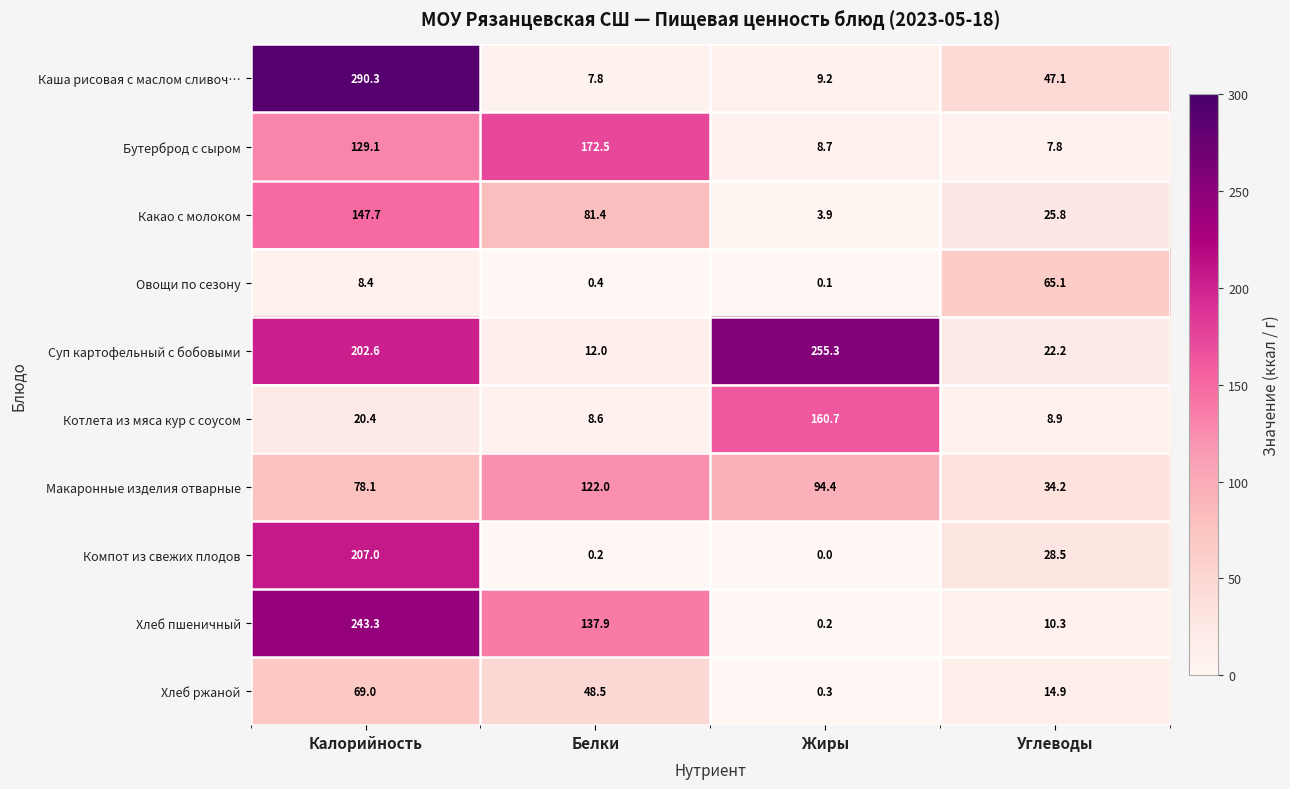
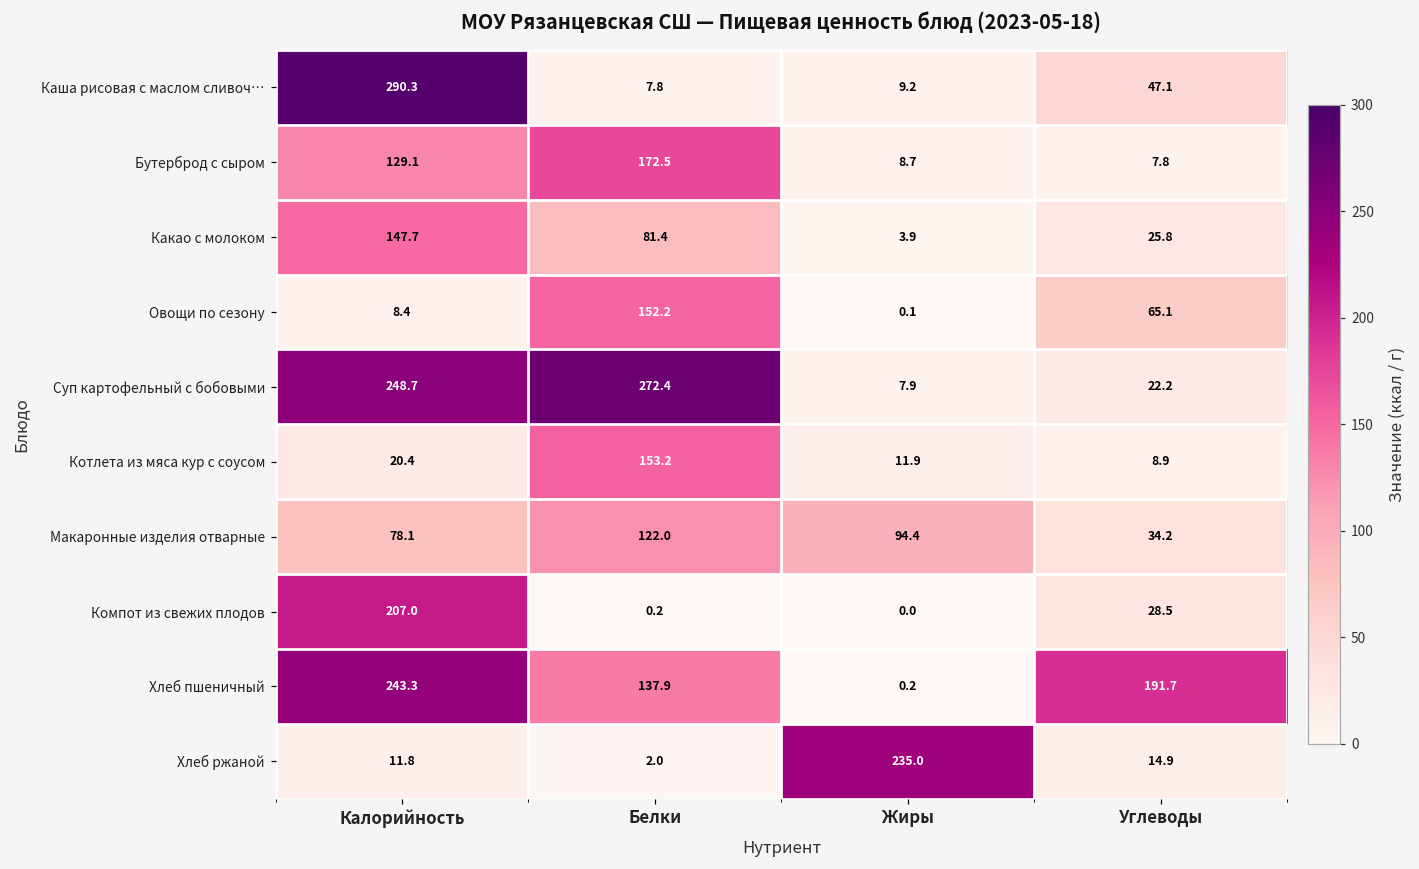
Овощи по сезону, Белки: 0.4 -> 152.2
Суп картофельный с бобовыми, Калорийность: 202.6 -> 248.7
Суп картофельный с бобовыми, Белки: 12.0 -> 272.4
Суп картофельный с бобовыми, Жиры: 255.3 -> 7.9
Котлета из мяса кур с соусом, Белки: 8.6 -> 153.2
Котлета из мяса кур с соусом, Жиры: 160.7 -> 11.9
Хлеб пшеничный, Углеводы: 10.3 -> 191.7
Хлеб ржаной, Калорийность: 69.0 -> 11.8
Хлеб ржаной, Белки: 48.5 -> 2.0
Хлеб ржаной, Жиры: 0.3 -> 235.0
